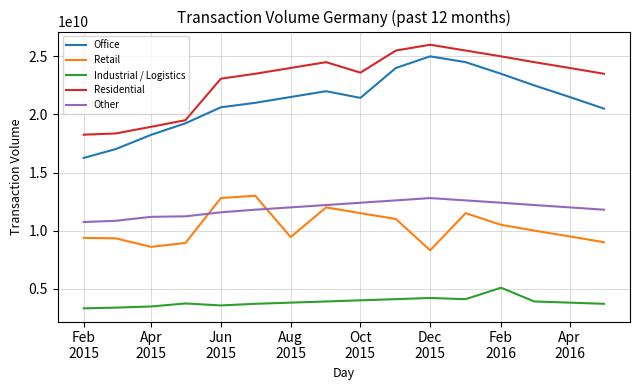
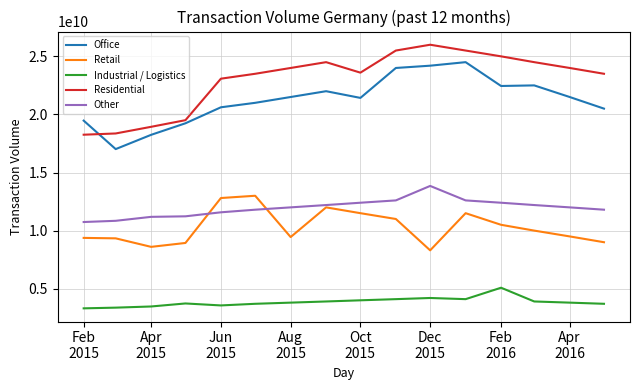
Office, Feb 2015: 16300000000 -> 19500000000
Office, Dec 2015: 25000000000 -> 24200000000
Other, Dec 2015: 12800000000 -> 13800000000
Office, Feb 2016: 23500000000 -> 22400000000
